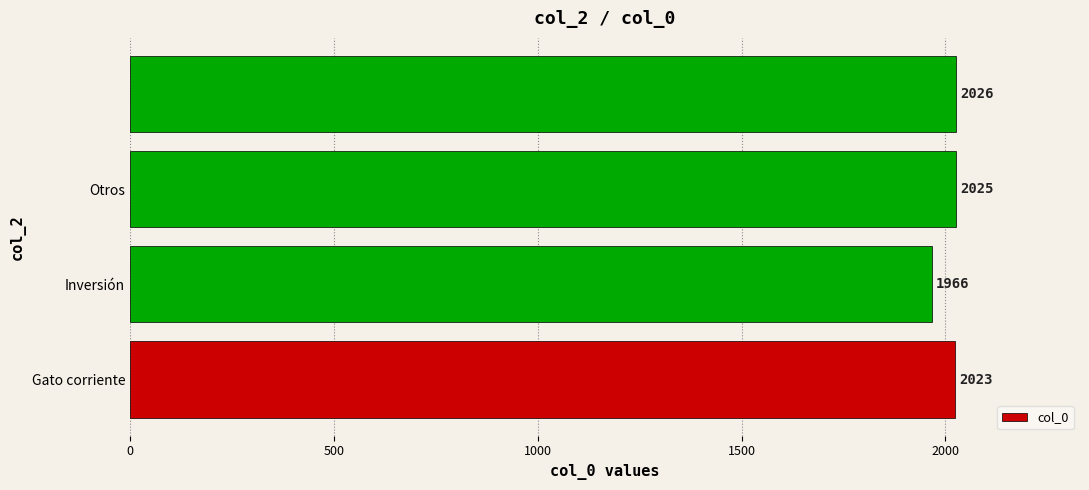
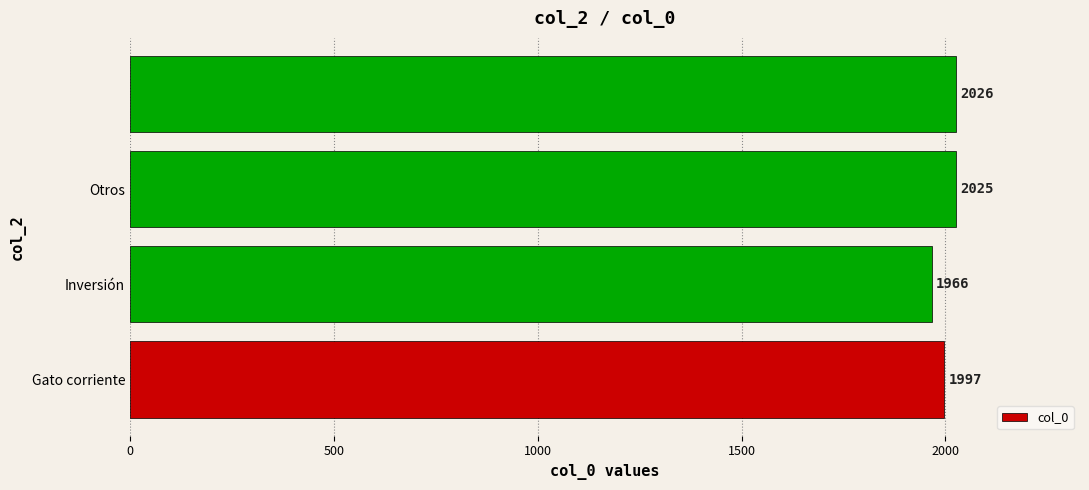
Gato corriente: 2023 -> 1997
